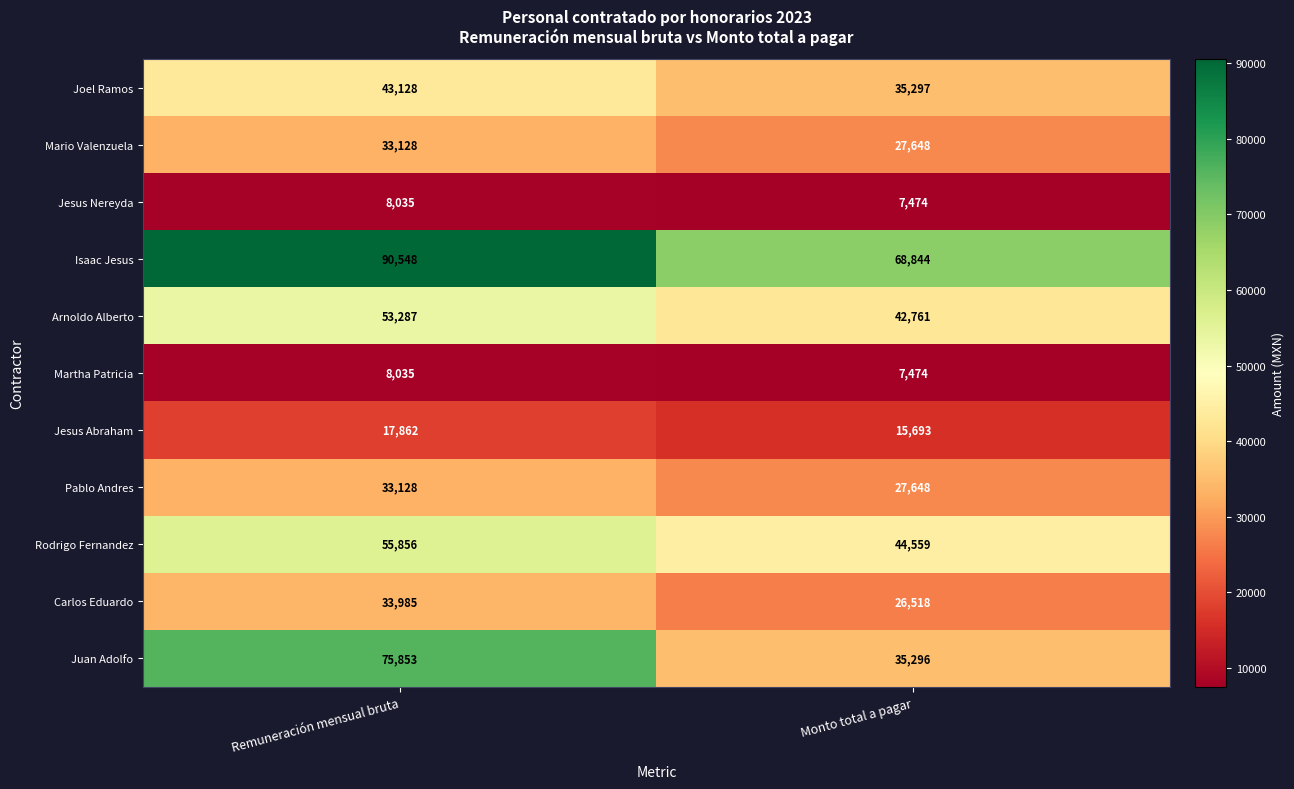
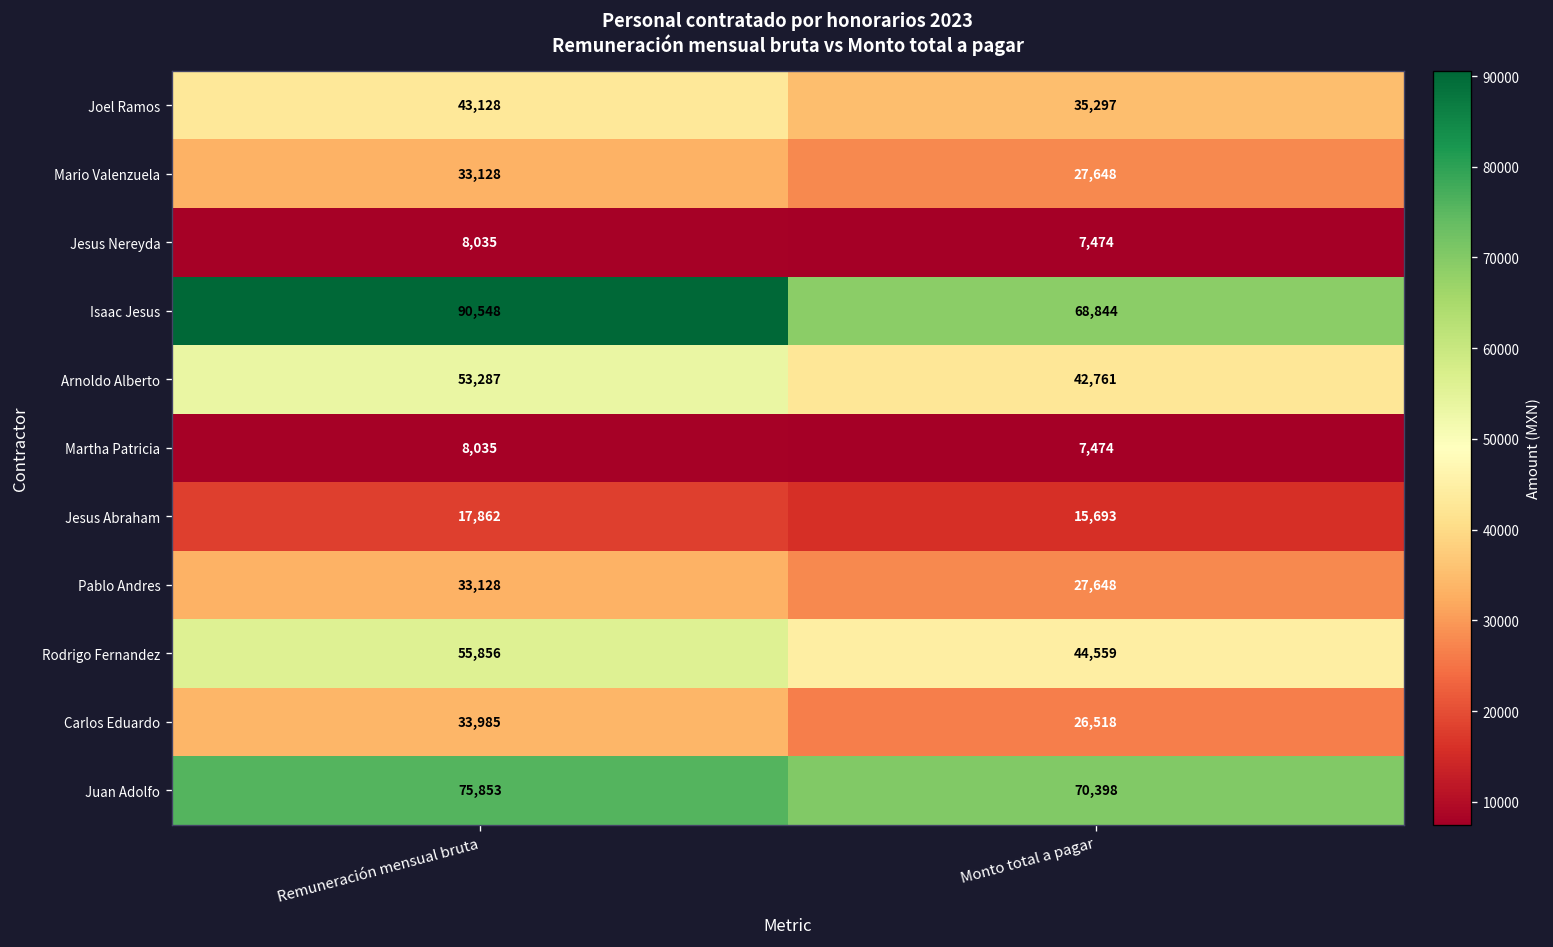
Juan Adolfo, Monto total a pagar: 35,296 -> 70,398
